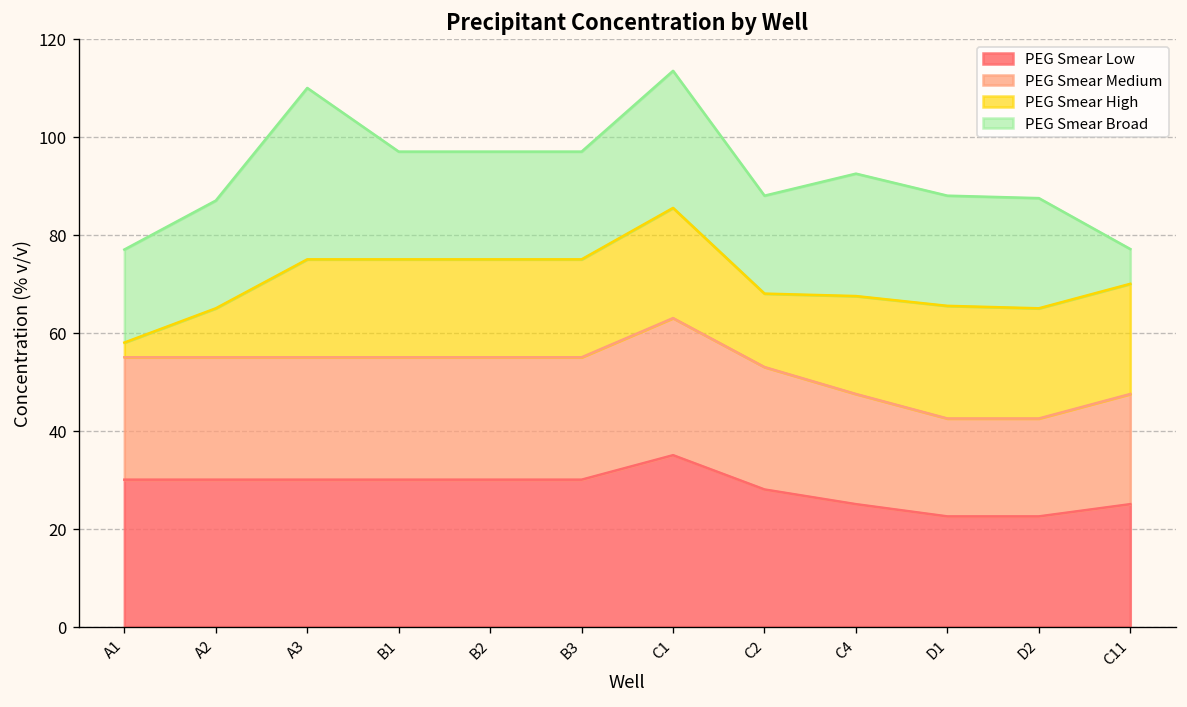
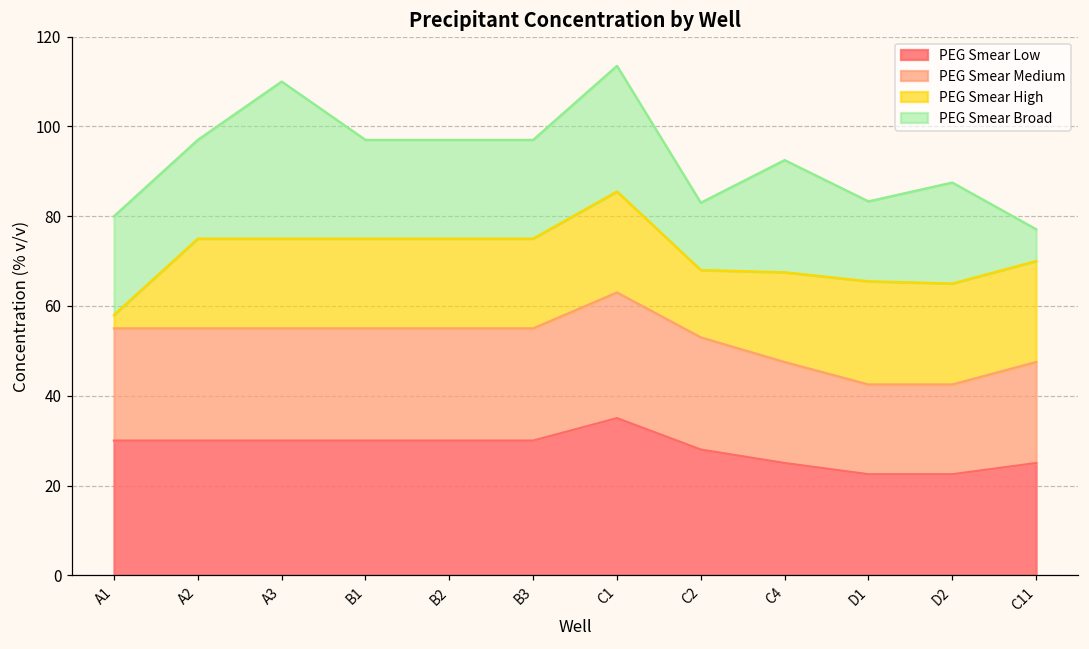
PEG Smear Broad, A1: 19 -> 22
PEG Smear High, A2: 10 -> 20
PEG Smear Broad, C2: 20 -> 15
PEG Smear Broad, D1: 23 -> 18
